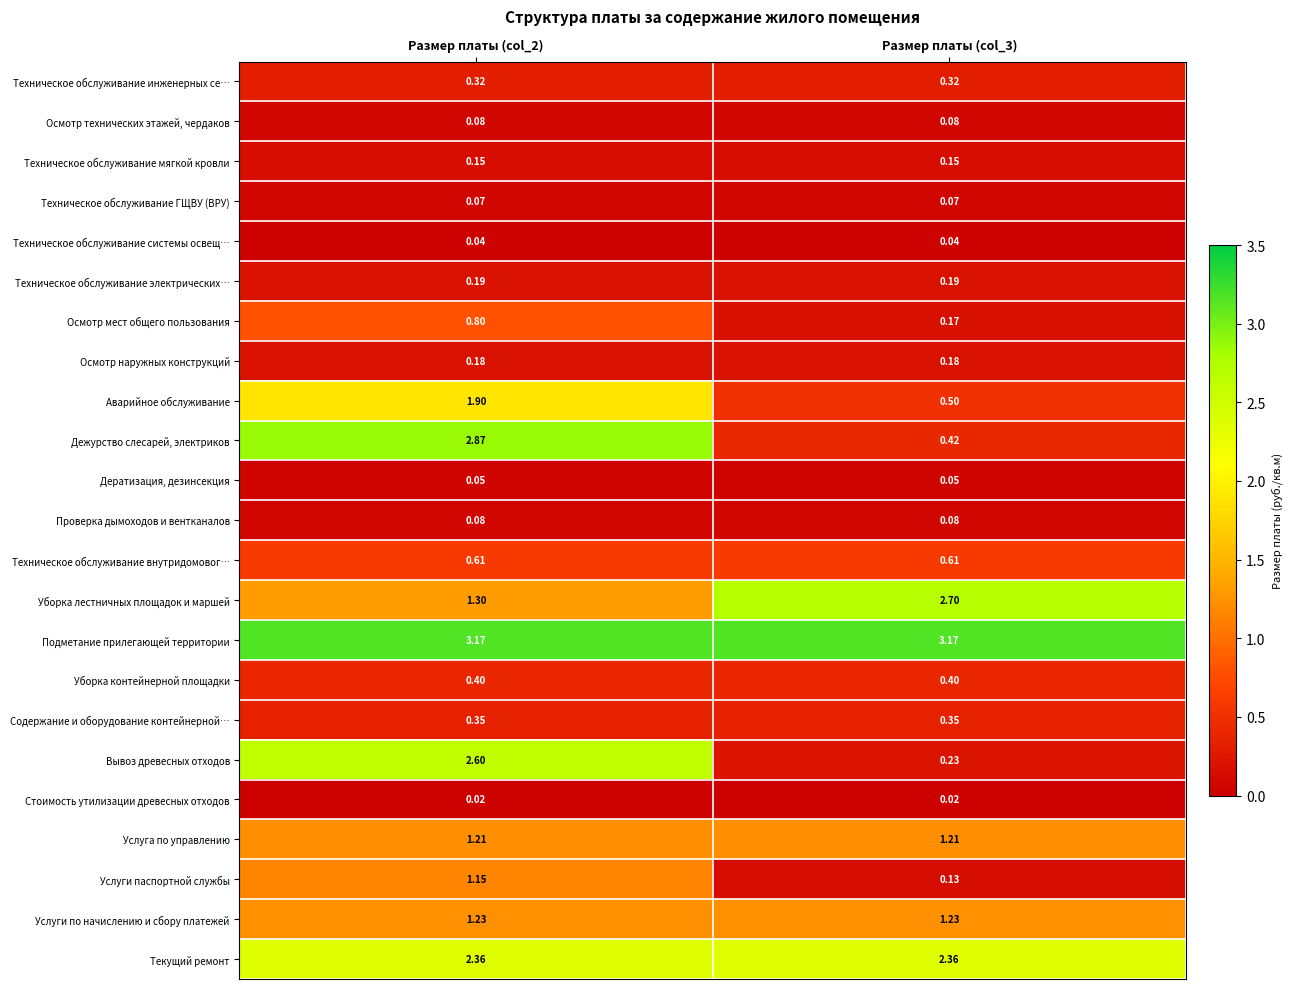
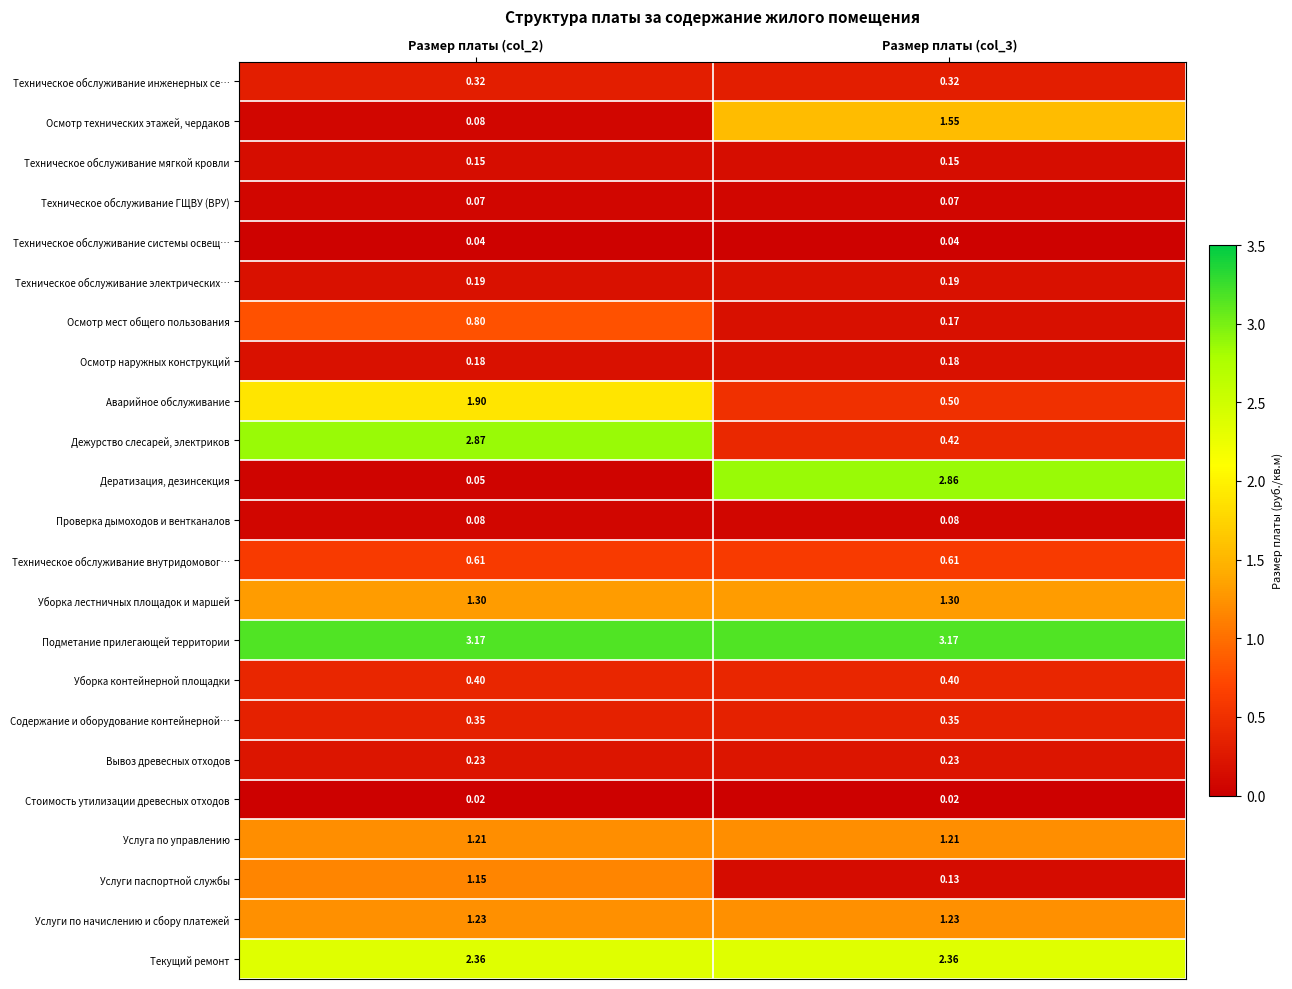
Осмотр технических этажей, чердаков, Размер платы (col_3): 0.08 -> 1.55
Дератизация, дезинсекция, Размер платы (col_3): 0.05 -> 2.86
Уборка лестничных площадок и маршей, Размер платы (col_3): 2.70 -> 1.30
Вывоз древесных отходов, Размер платы (col_2): 2.60 -> 0.23
